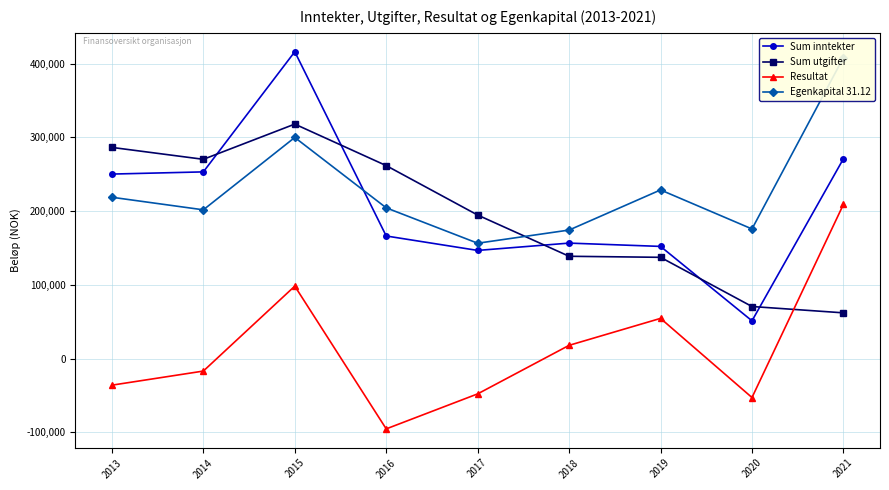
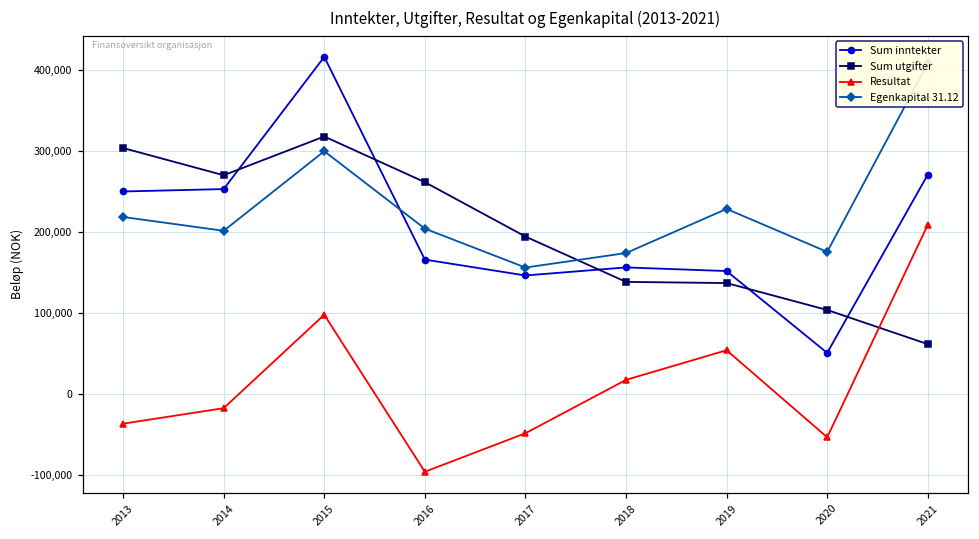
Sum utgifter, 2013: 290,000 -> 300,000
Sum utgifter, 2020: 70,000 -> 100,000
